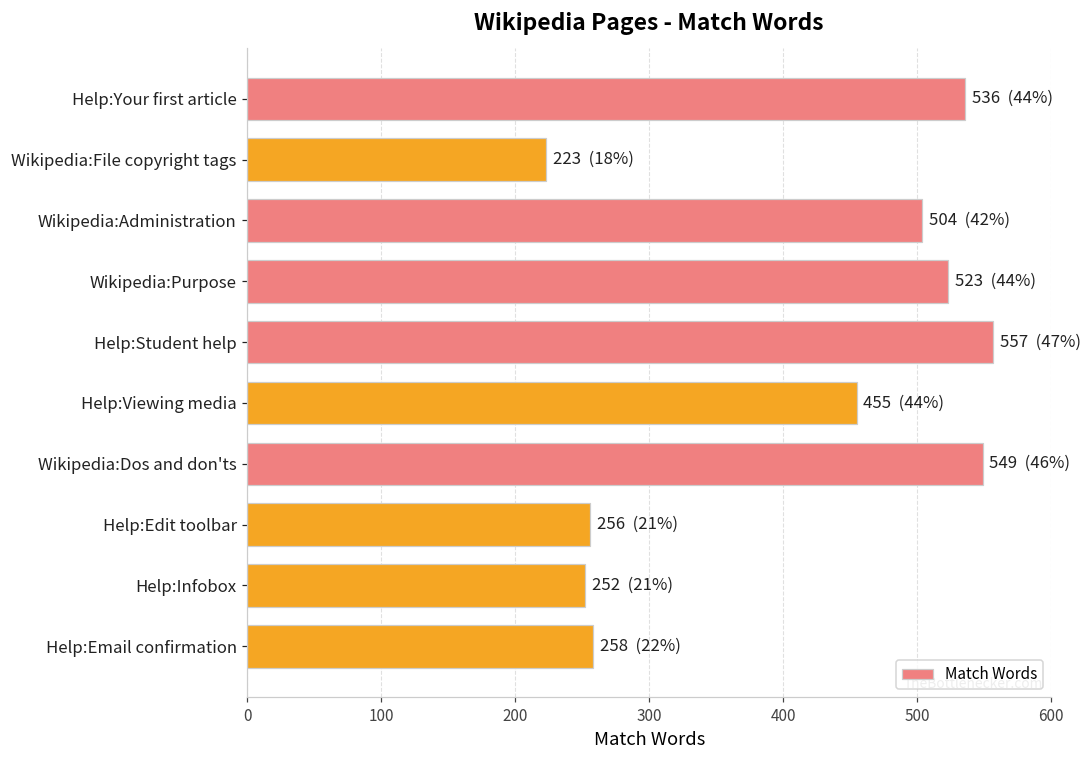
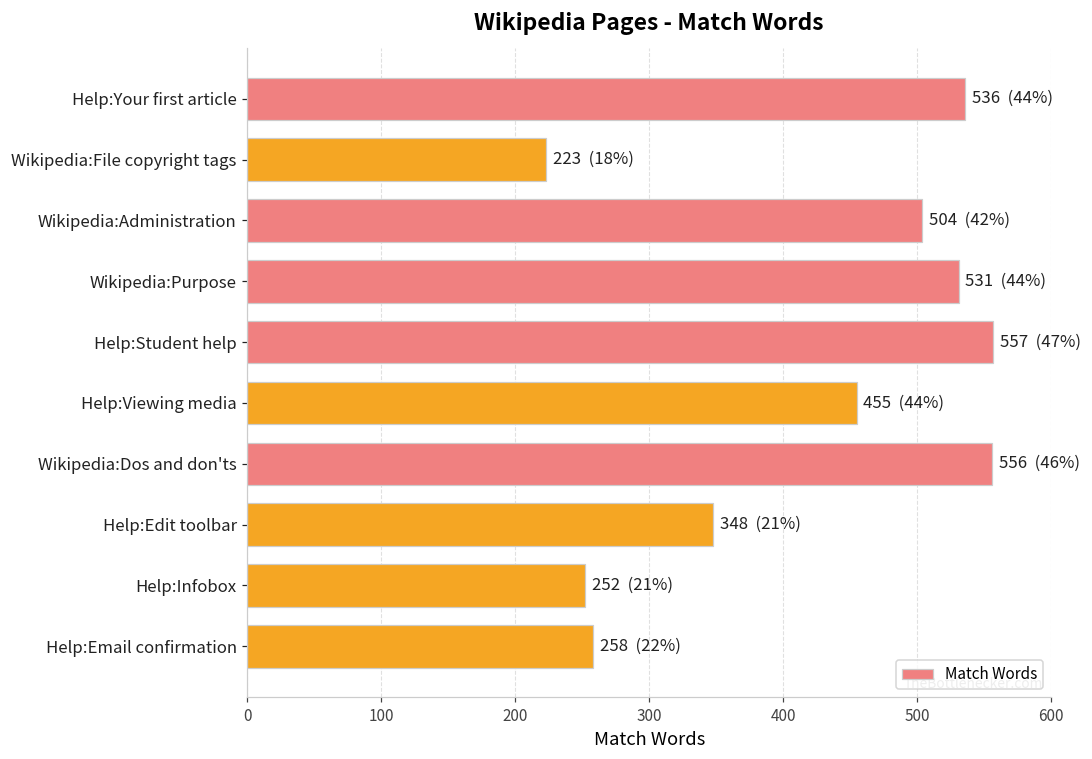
Wikipedia:Purpose: 523 -> 531
Wikipedia:Dos and don'ts: 549 -> 556
Help:Edit toolbar: 256 -> 348
